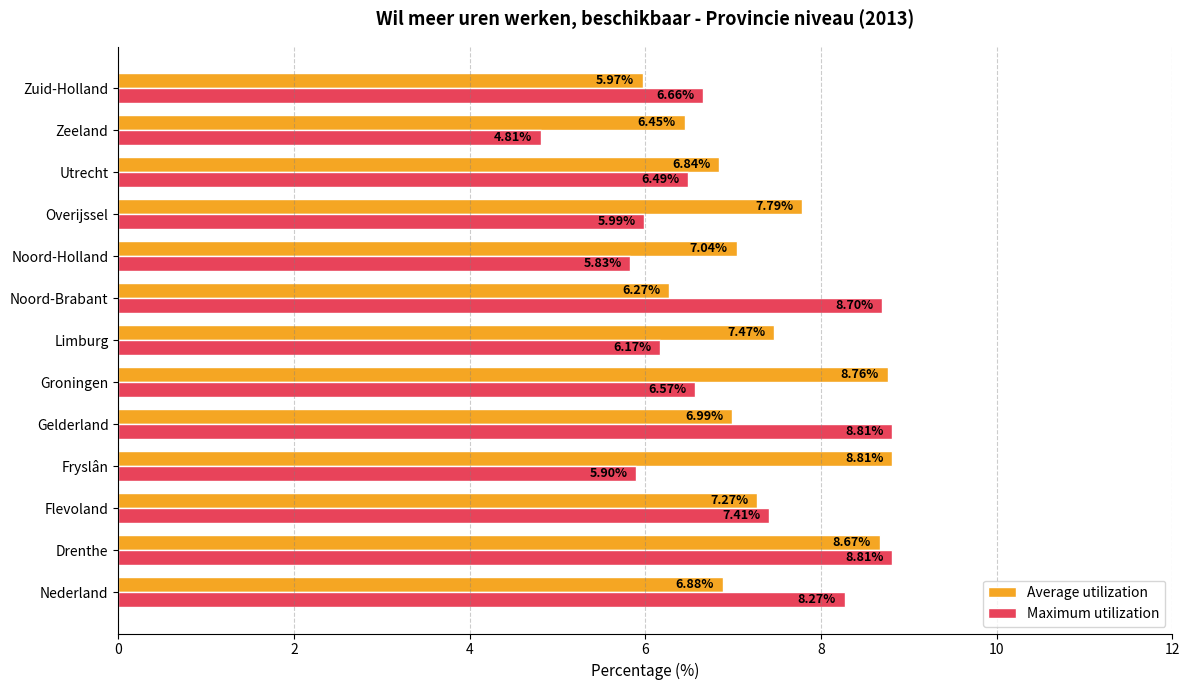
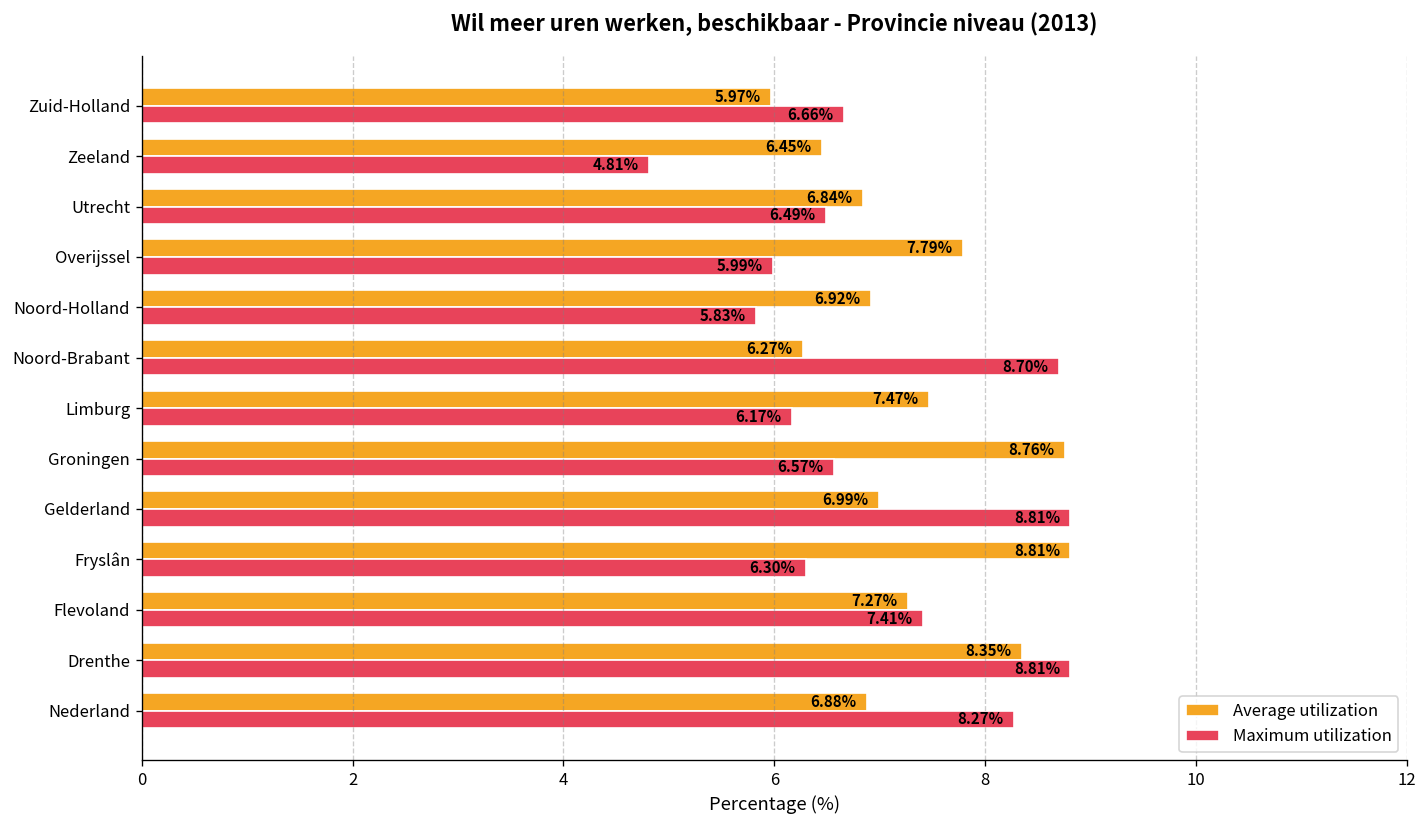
Average utilization, Noord-Holland: 7.04% -> 6.92%
Maximum utilization, Fryslân: 5.90% -> 6.30%
Average utilization, Drenthe: 8.67% -> 8.35%
